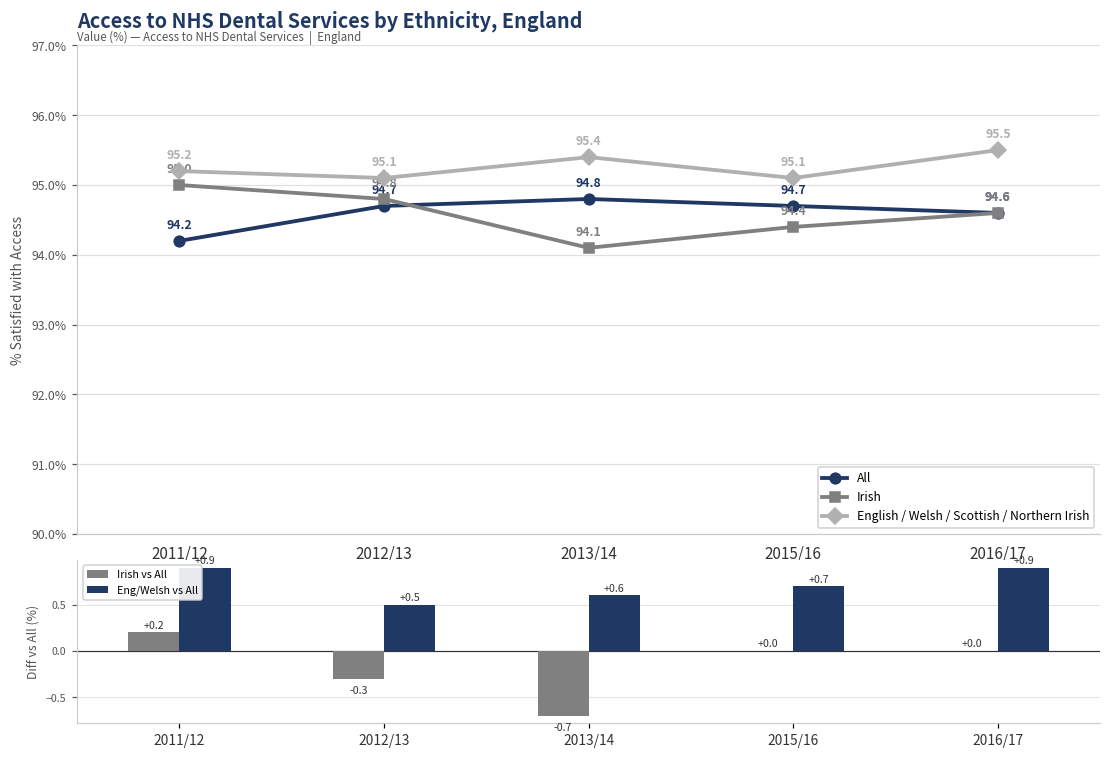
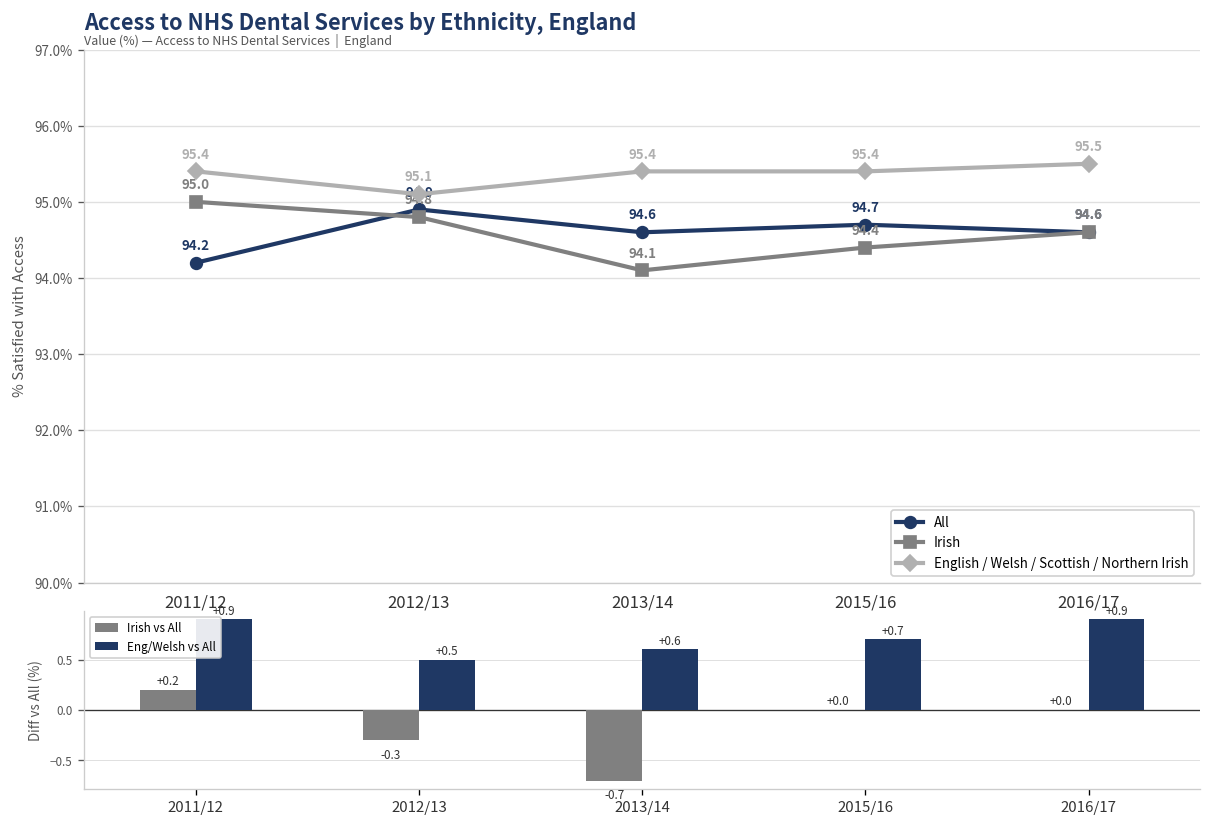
Access to NHS Dental Services by Ethnicity, England, English / Welsh / Scottish / Northern Irish, 2011/12: 95.2 -> 95.4
Access to NHS Dental Services by Ethnicity, England, All, 2012/13: 94.7 -> 94.9
Access to NHS Dental Services by Ethnicity, England, All, 2013/14: 94.8 -> 94.6
Access to NHS Dental Services by Ethnicity, England, English / Welsh / Scottish / Northern Irish, 2015/16: 95.1 -> 95.4
